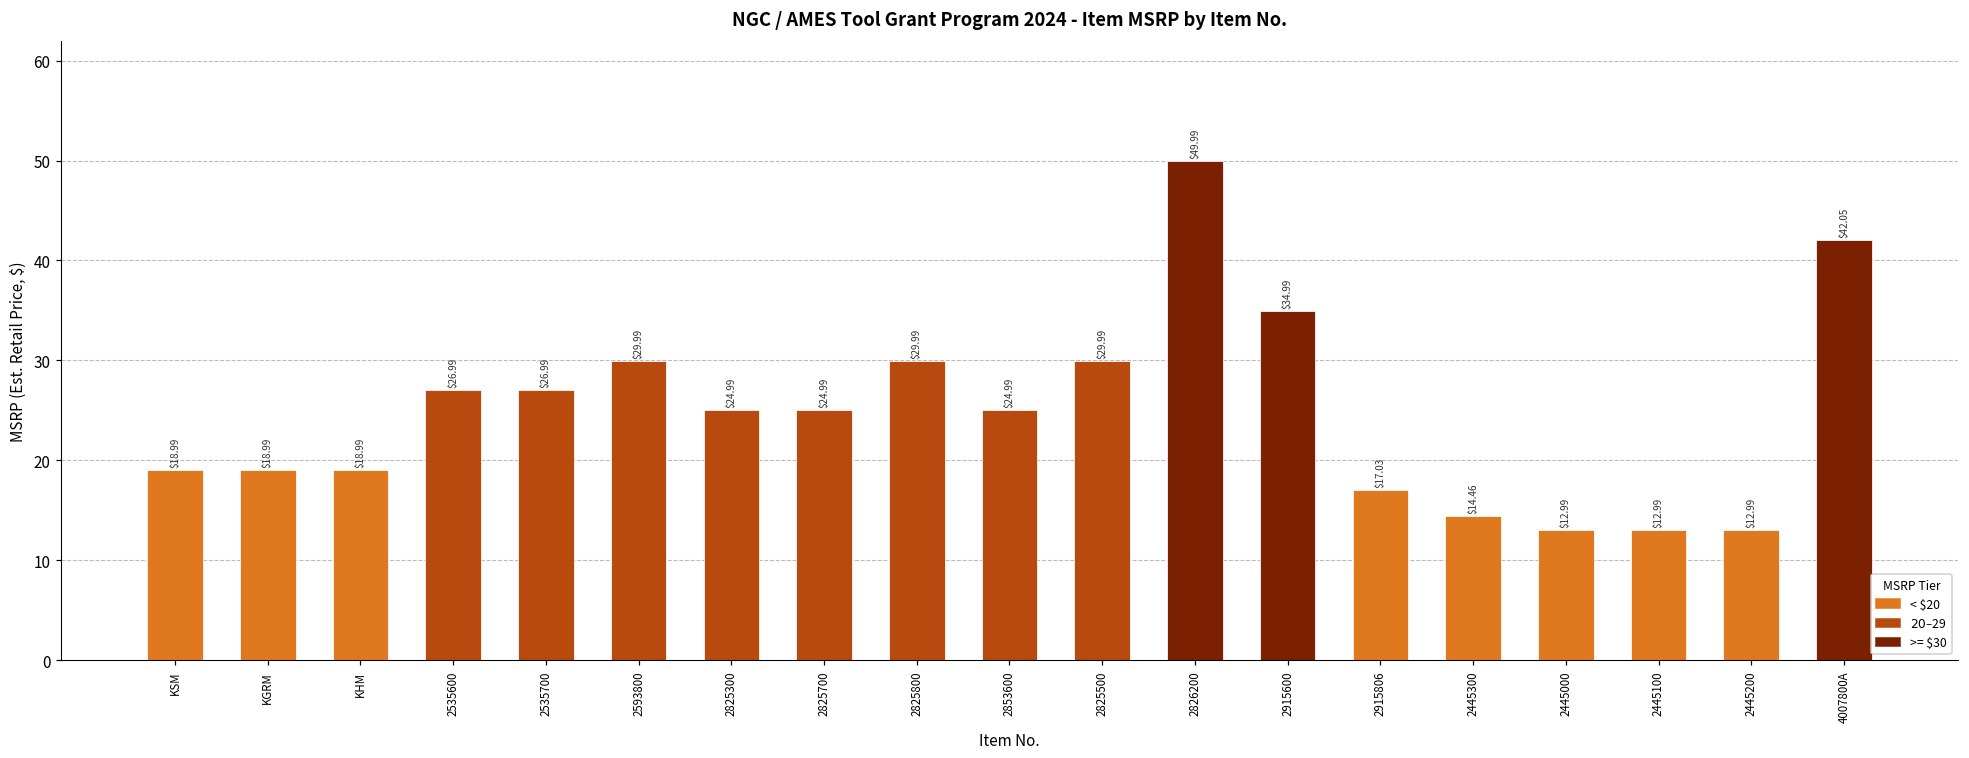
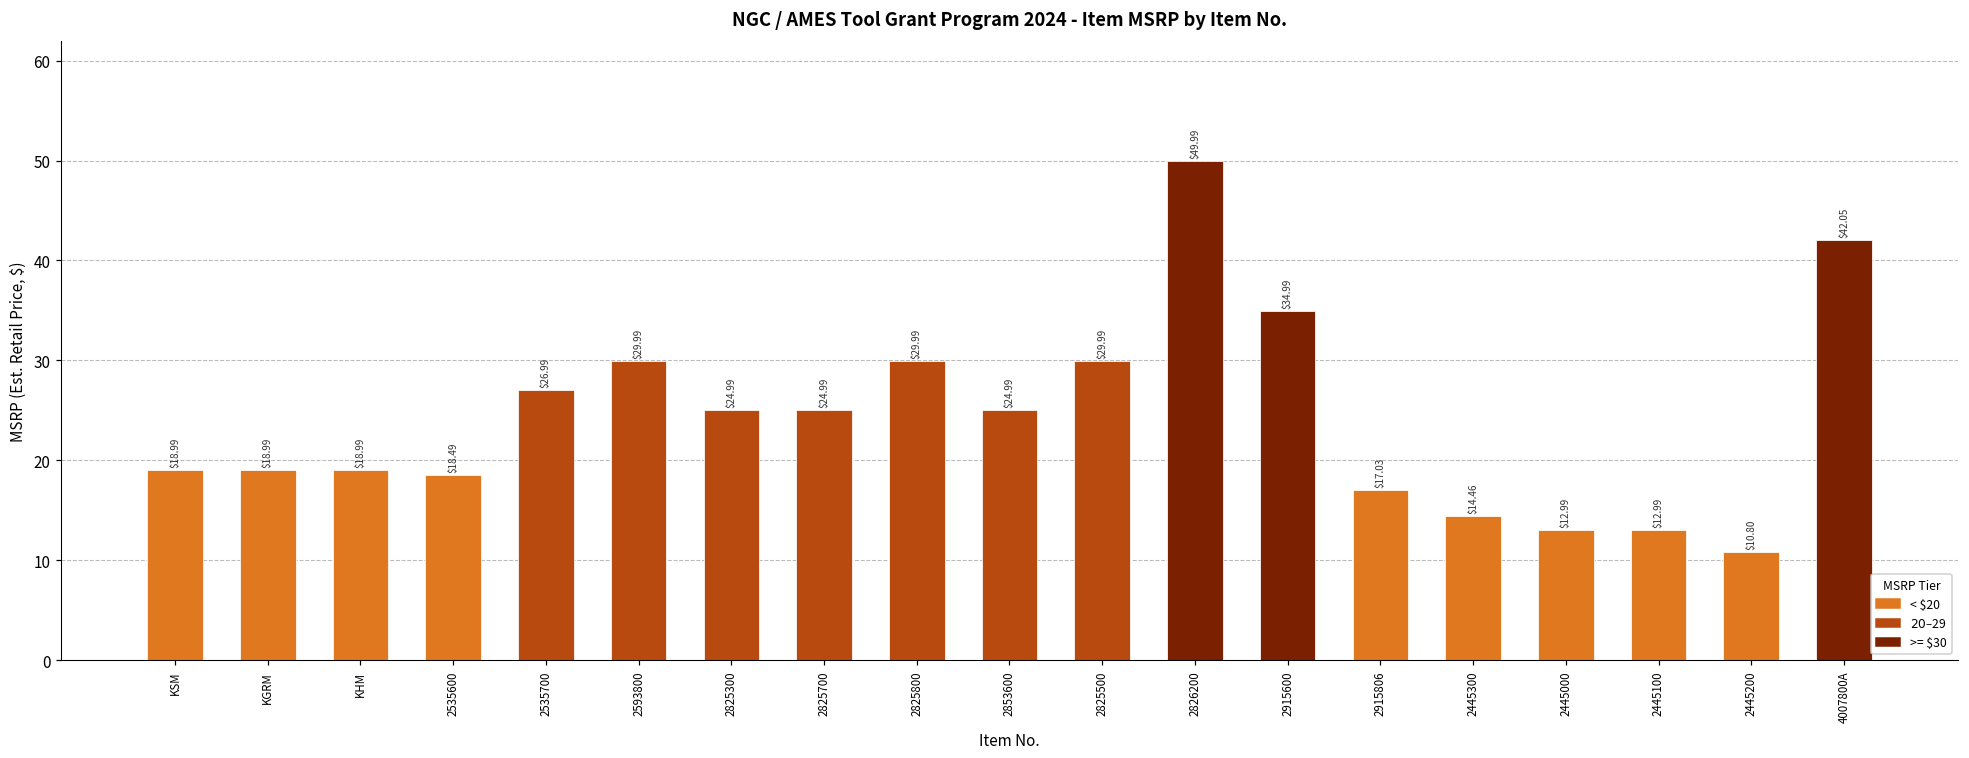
2535600: $26.99 -> $18.49
2445200: $12.99 -> $10.80
